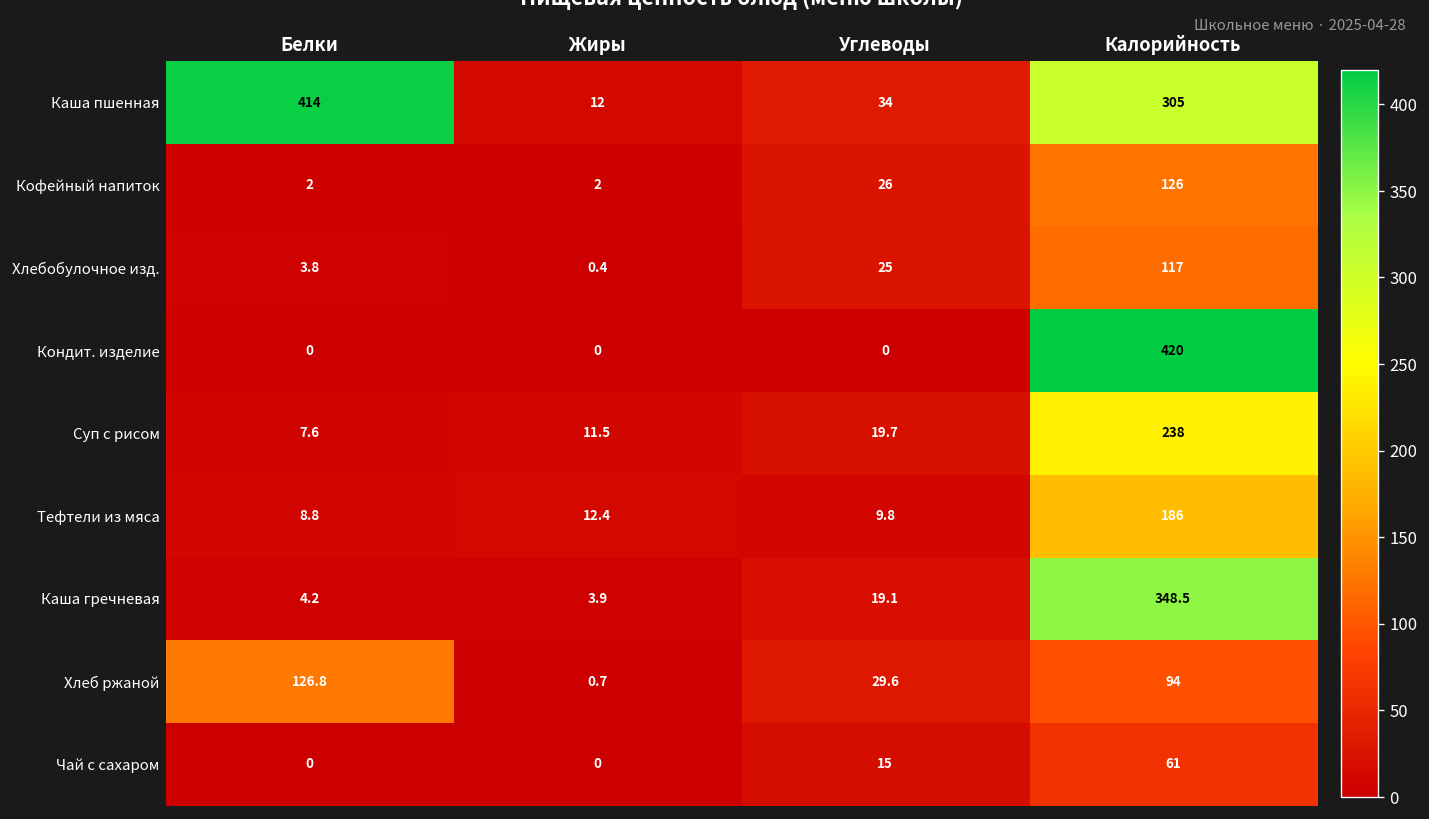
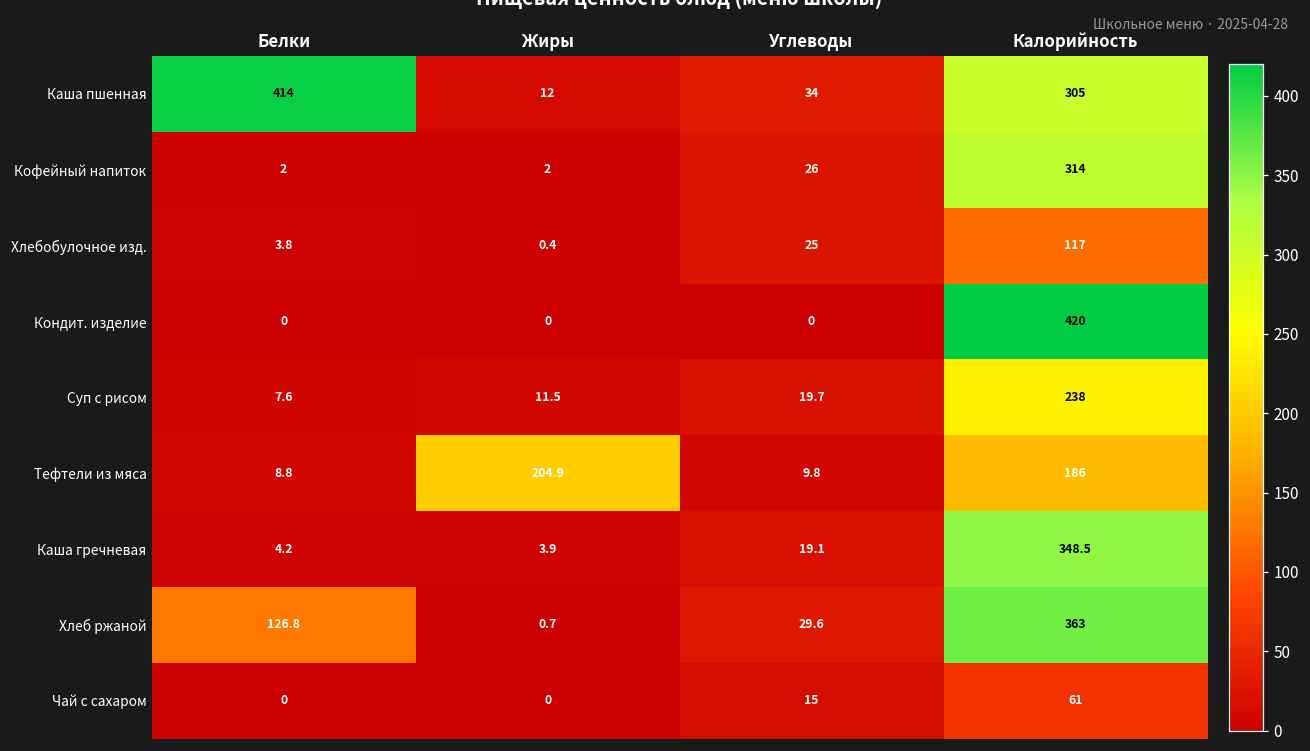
Кофейный напиток, Калорийность: 126 -> 314
Тефтели из мяса, Жиры: 12.4 -> 204.9
Хлеб ржаной, Калорийность: 94 -> 363
